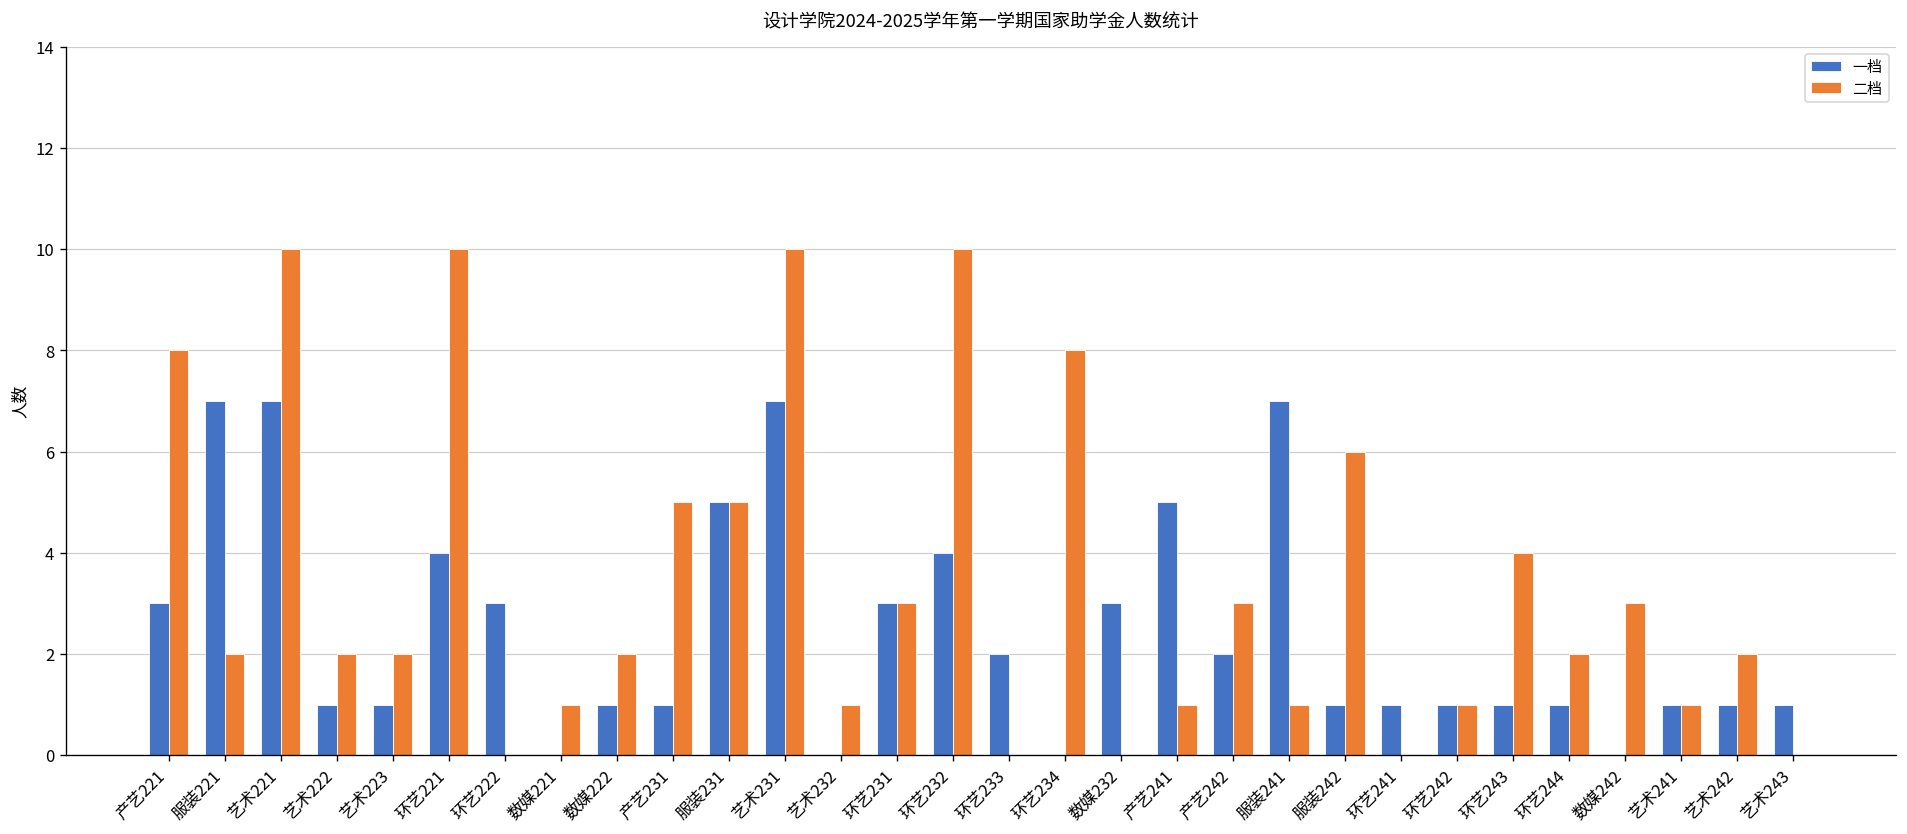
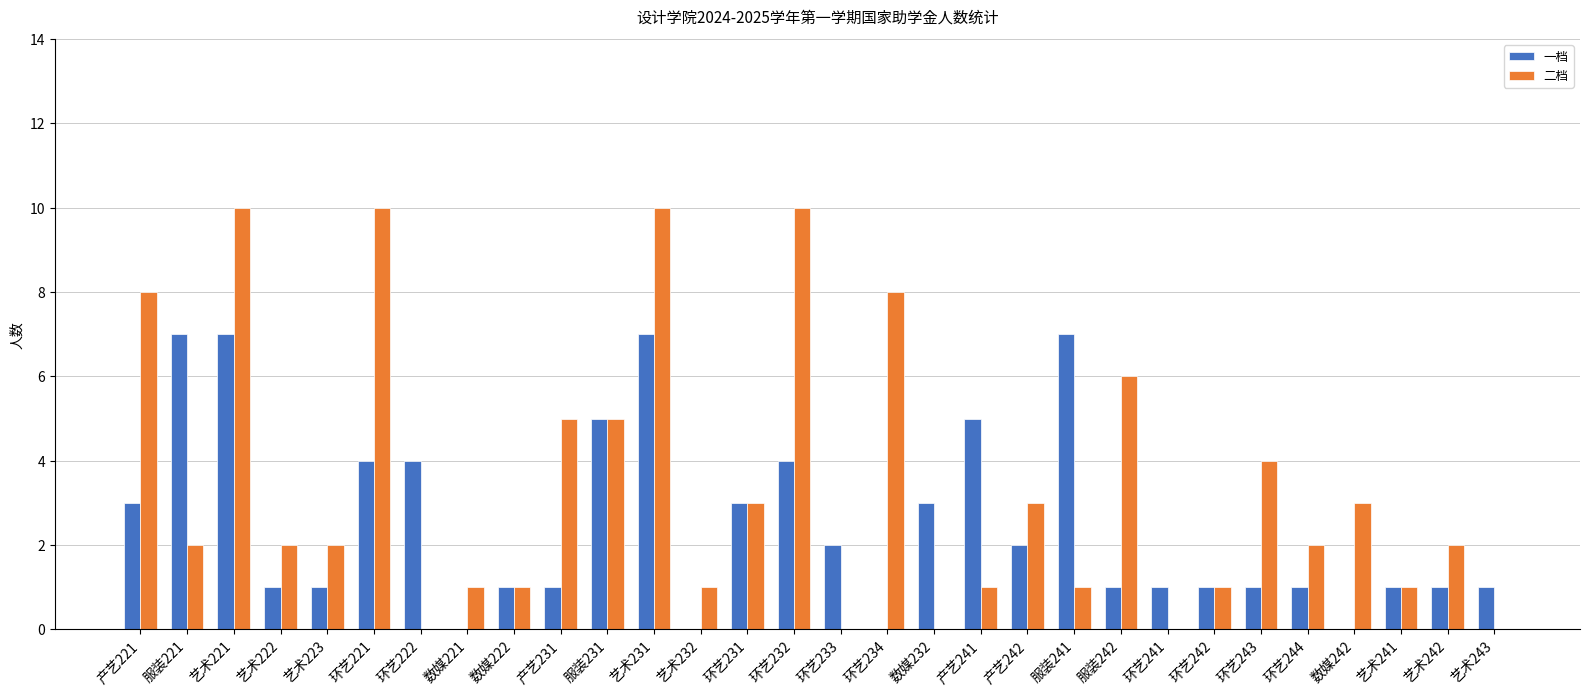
一档, 环艺222: 3 -> 4
二档, 数媒222: 2 -> 1
